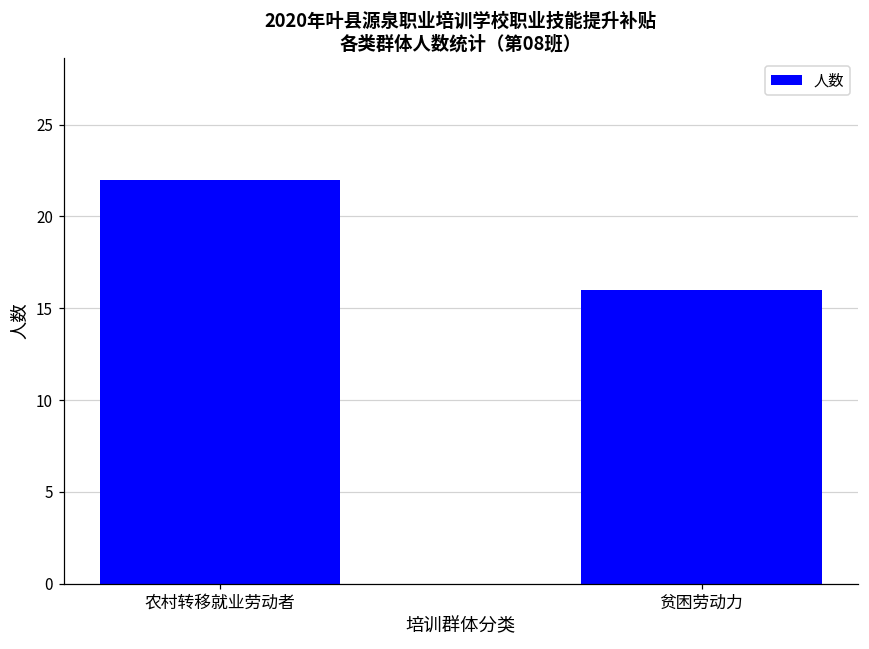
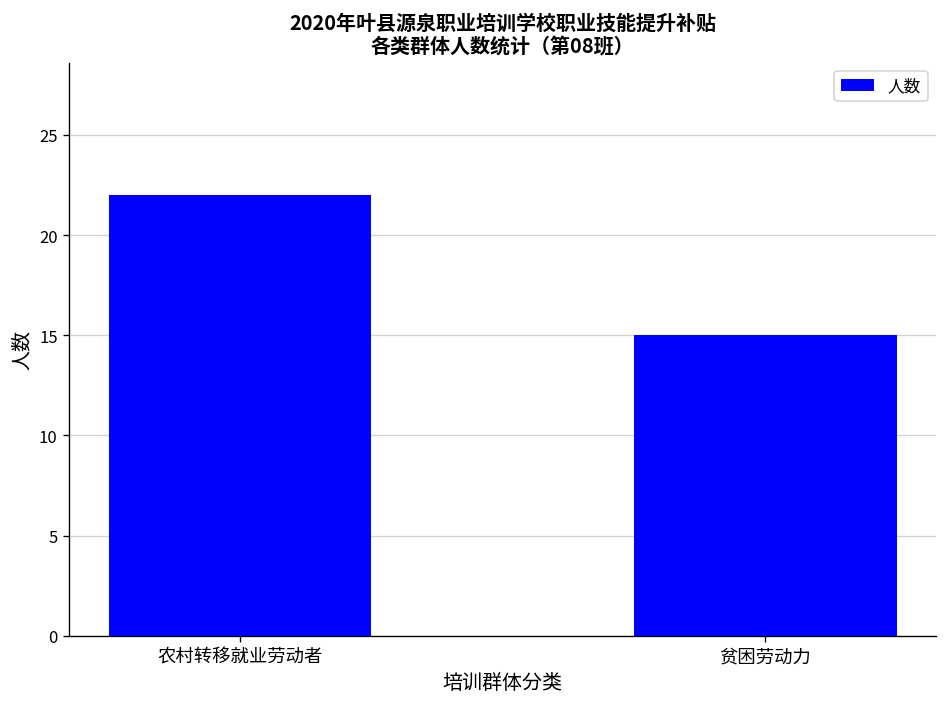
贫困劳动力: 16 -> 15
